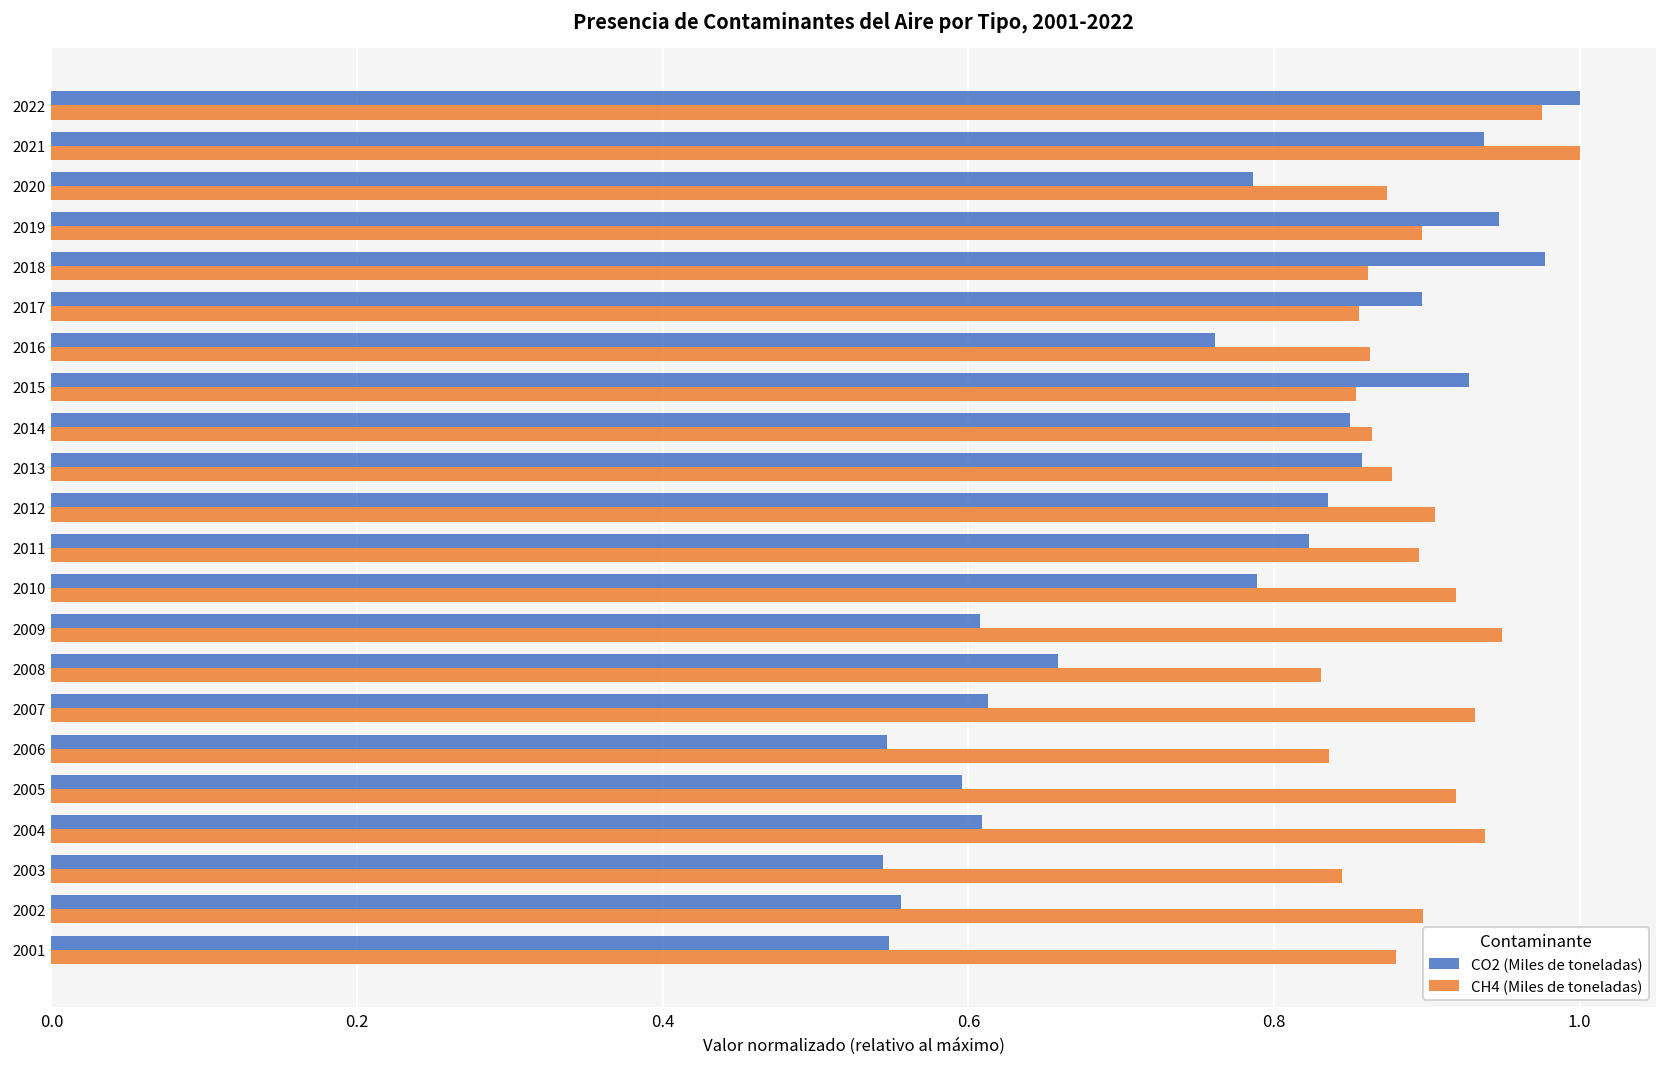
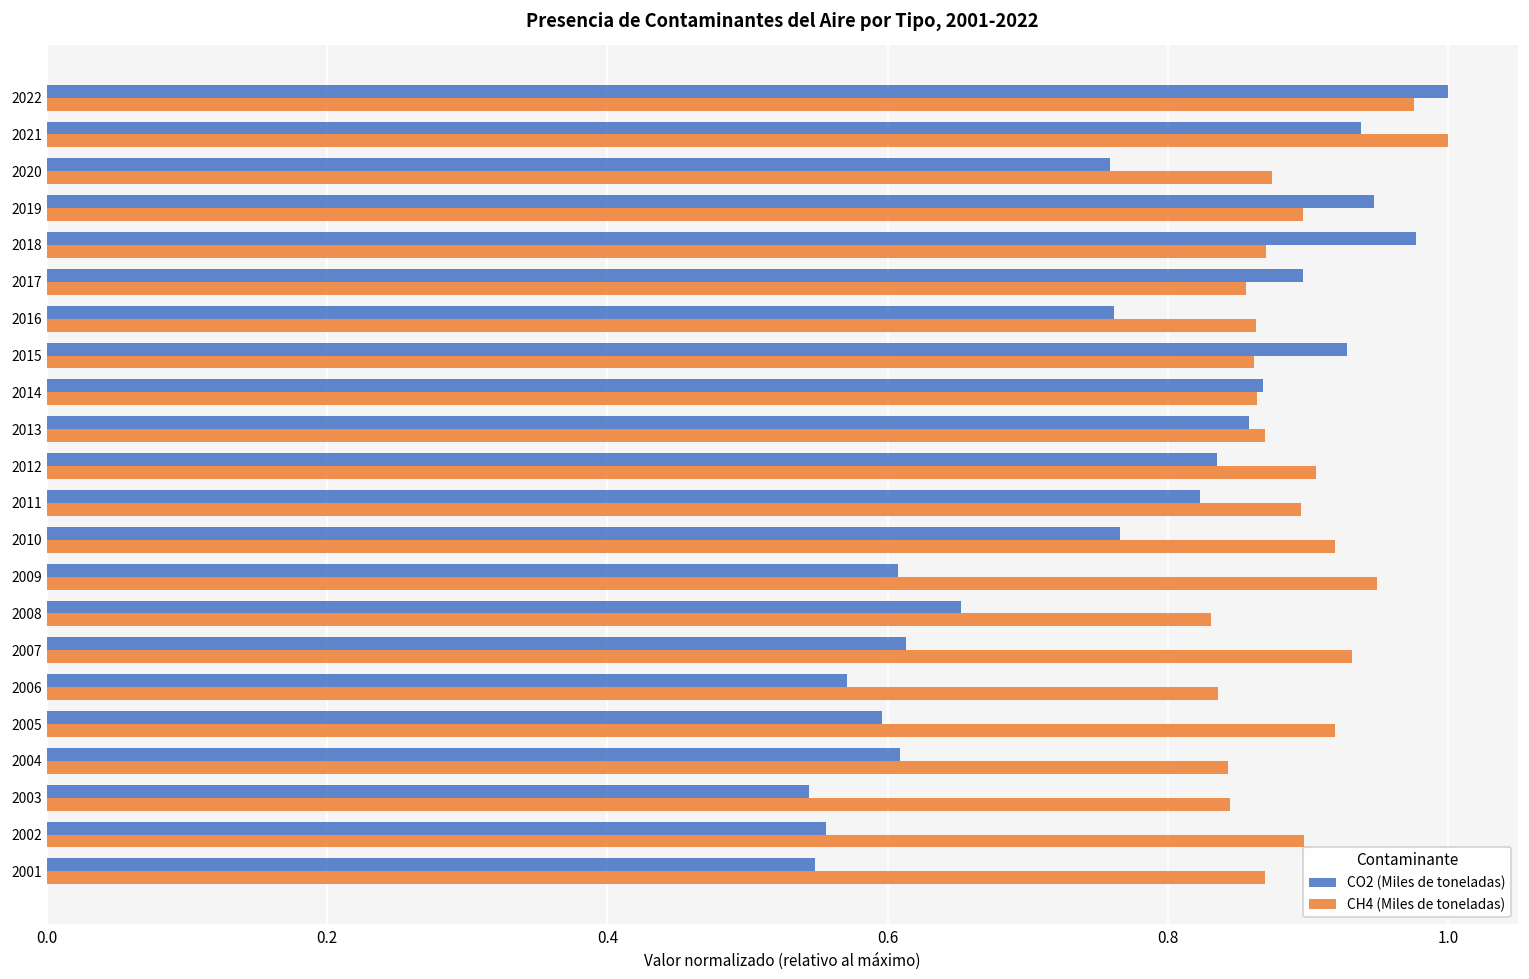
CO2 (Miles de toneladas), 2020: 0.786 -> 0.759
CH4 (Miles de toneladas), 2018: 0.862 -> 0.870
CH4 (Miles de toneladas), 2015: 0.854 -> 0.861
CO2 (Miles de toneladas), 2014: 0.850 -> 0.868
CH4 (Miles de toneladas), 2013: 0.877 -> 0.869
CO2 (Miles de toneladas), 2010: 0.789 -> 0.766
CO2 (Miles de toneladas), 2008: 0.659 -> 0.652
CO2 (Miles de toneladas), 2006: 0.547 -> 0.571
CH4 (Miles de toneladas), 2004: 0.938 -> 0.843
CH4 (Miles de toneladas), 2001: 0.880 -> 0.869
